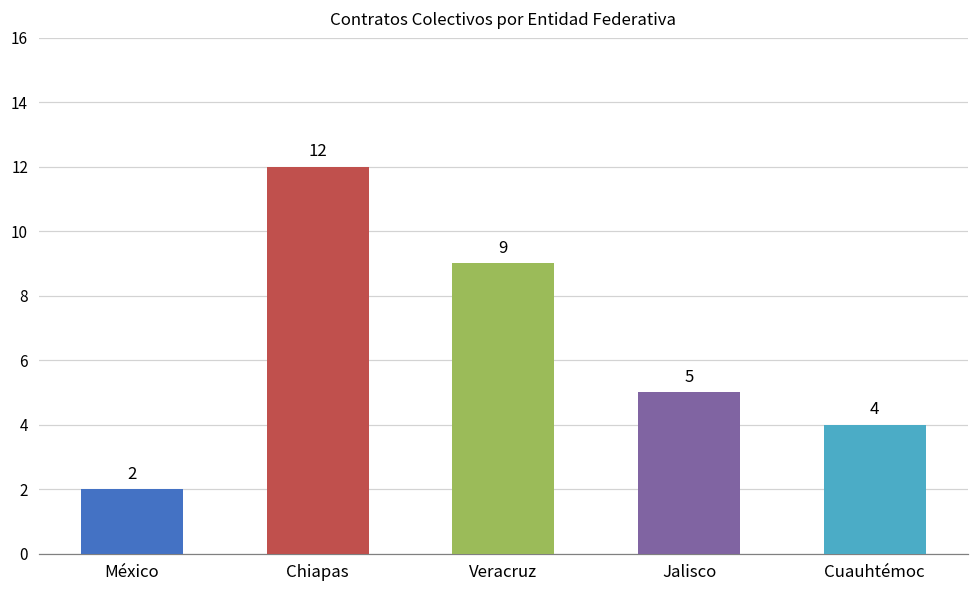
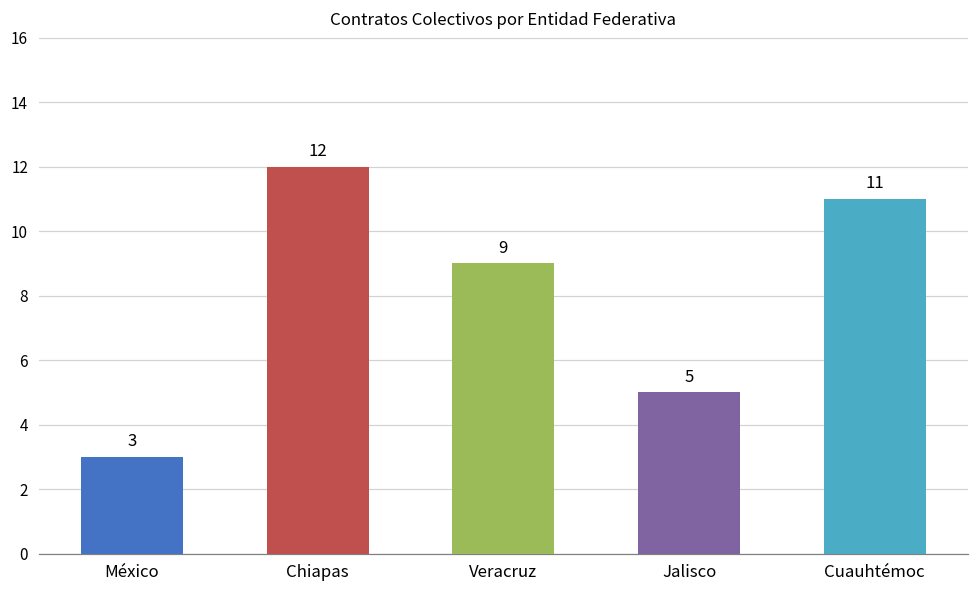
México: 2 -> 3
Cuauhtémoc: 4 -> 11
